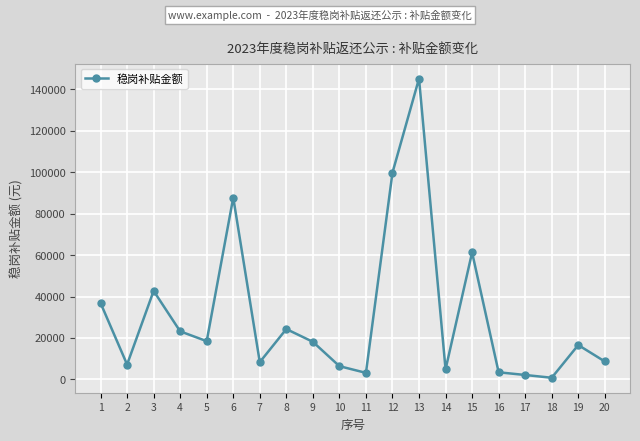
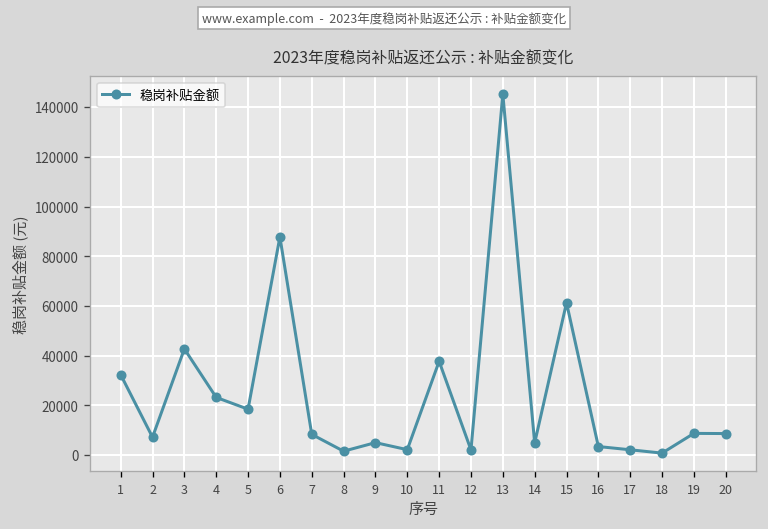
1: 37000 -> 32000
8: 24000 -> 2000
9: 18000 -> 5000
10: 6000 -> 2000
11: 3000 -> 38000
12: 100000 -> 2000
19: 17000 -> 9000
